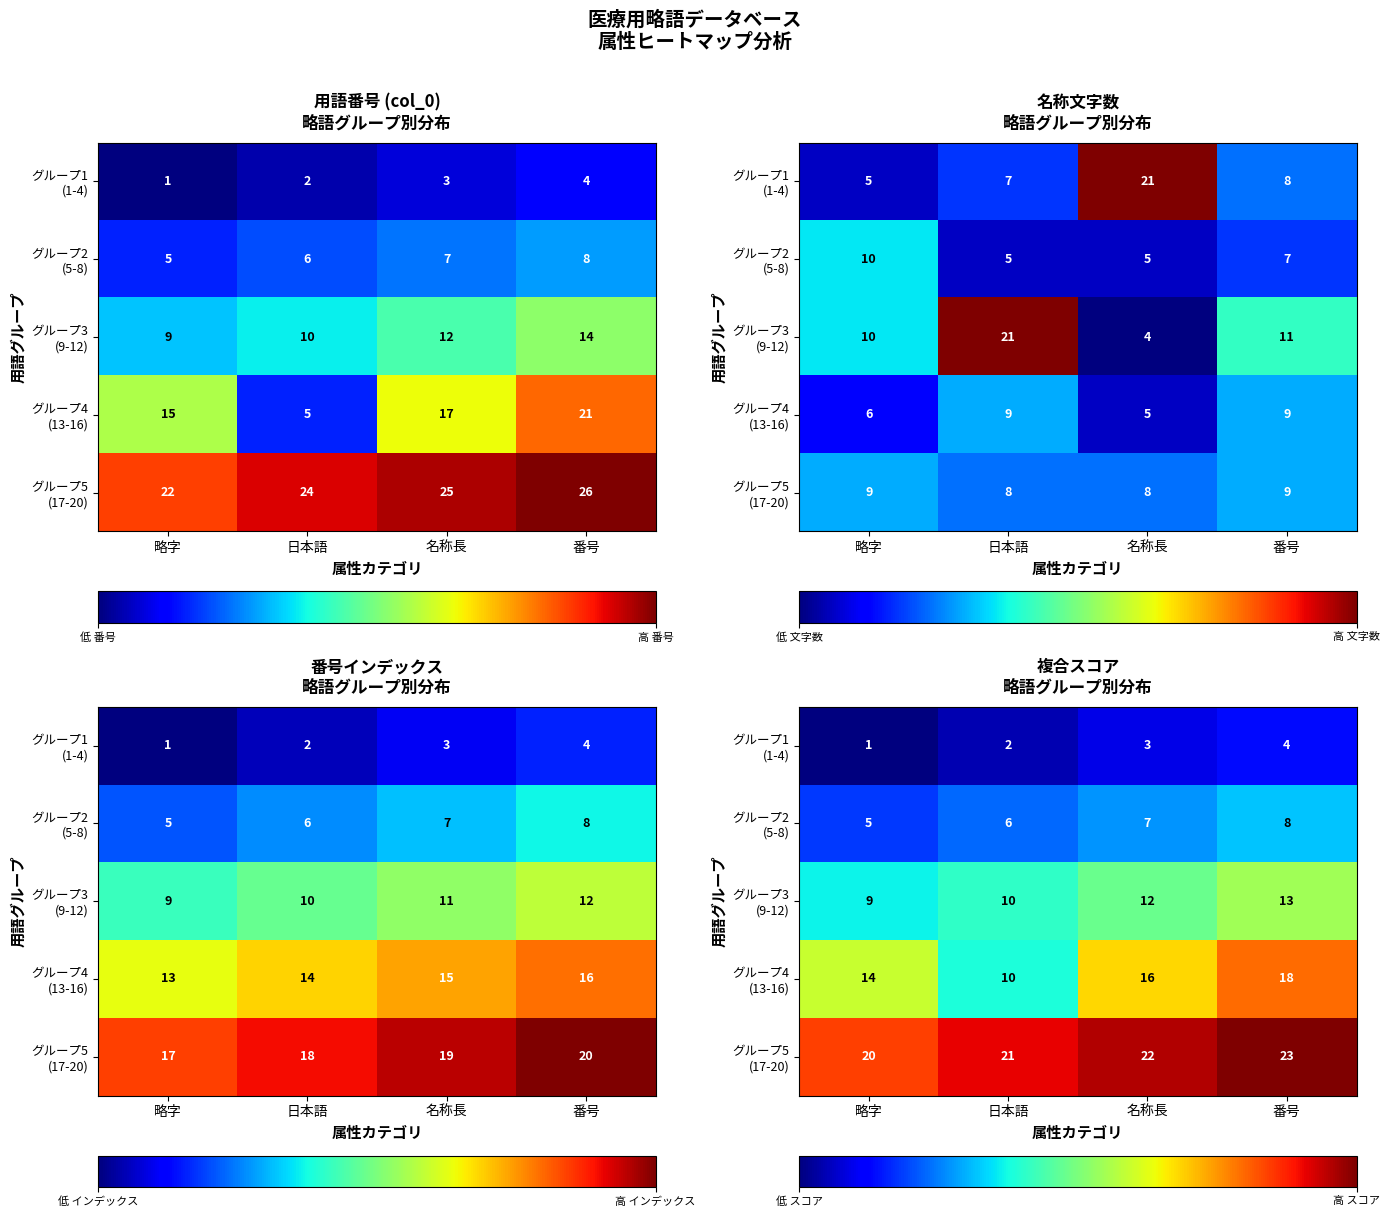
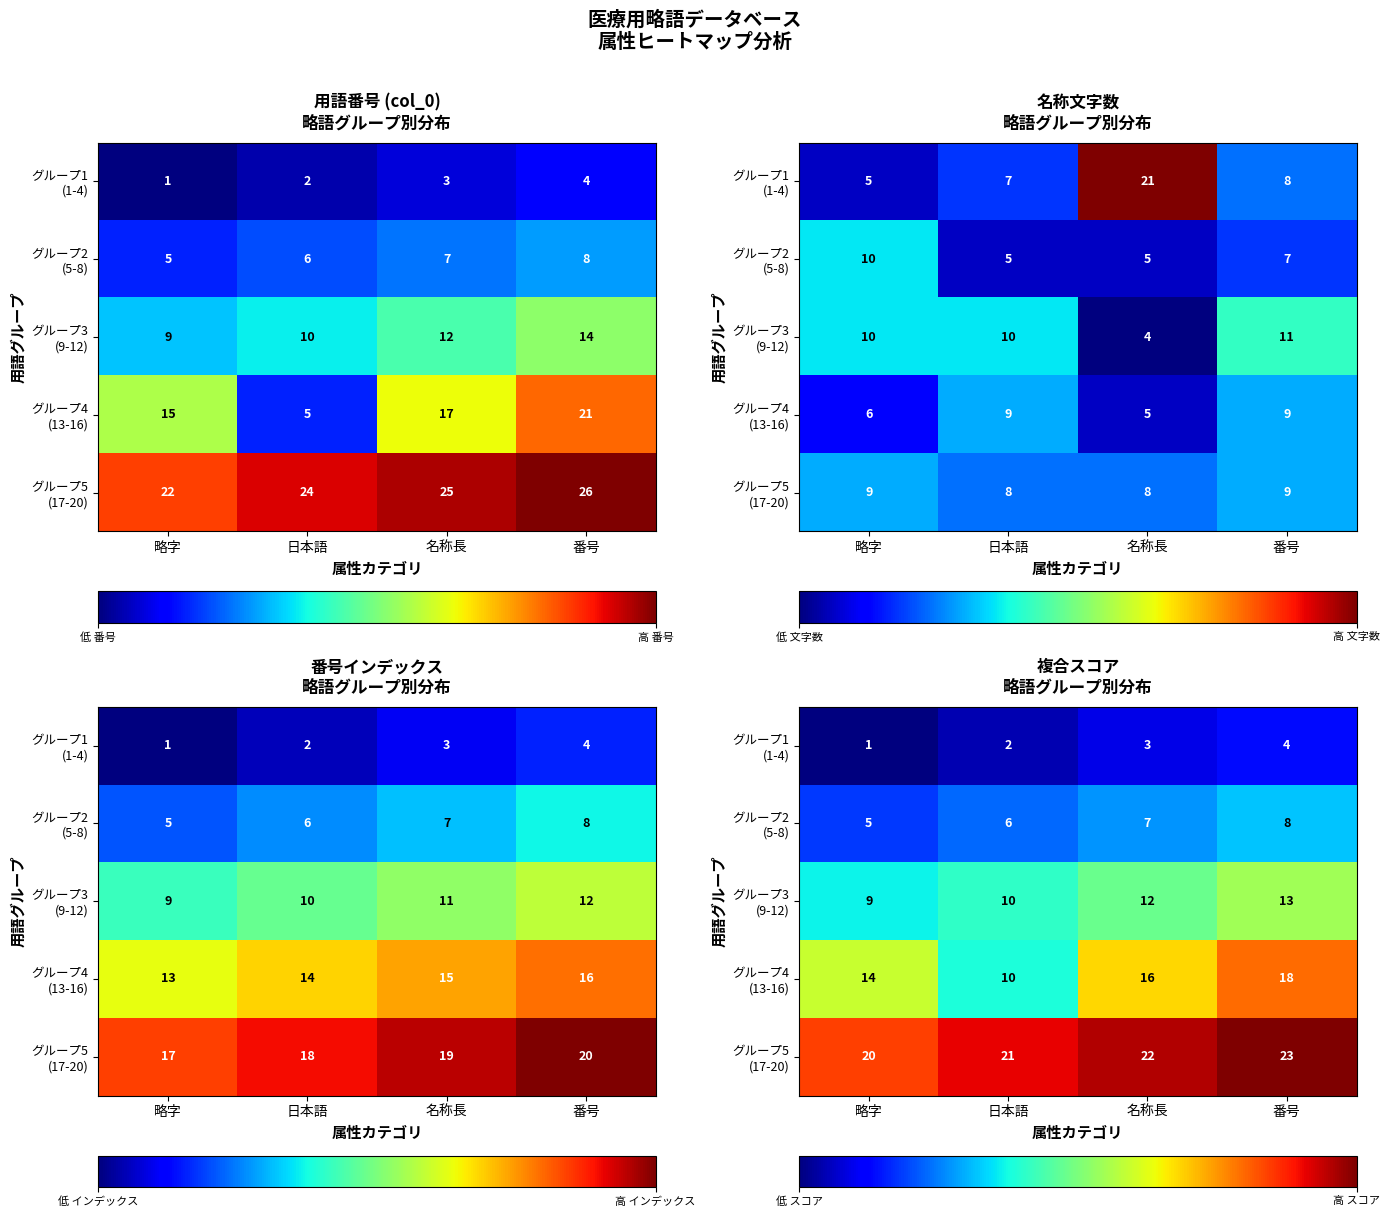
名称文字数 略語グループ別分布, グループ3 (9-12), 日本語: 21 -> 10
